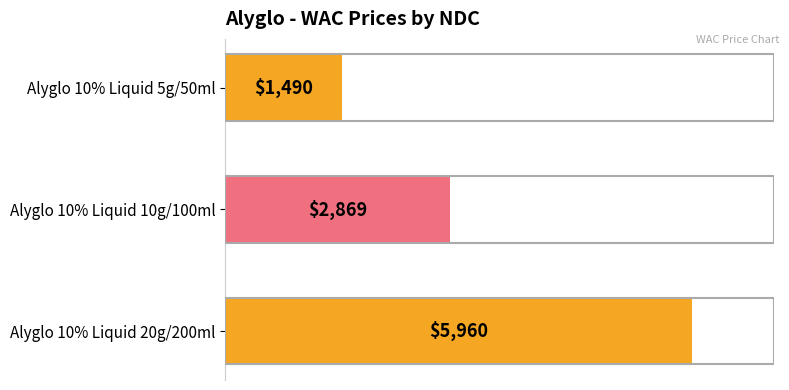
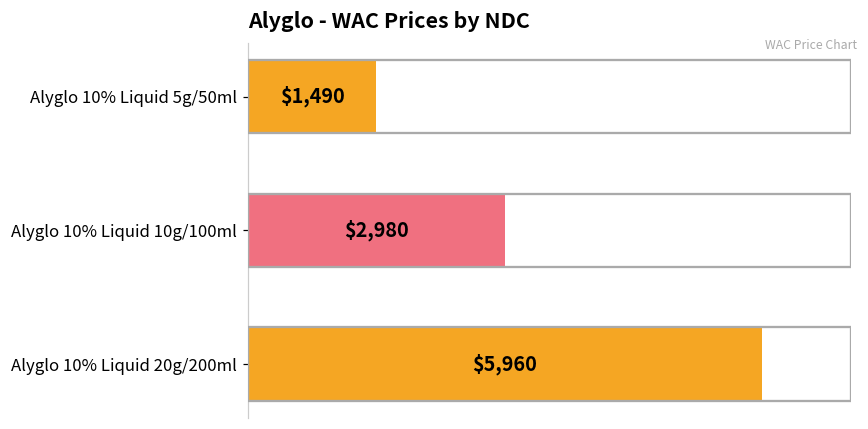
Alyglo 10% Liquid 10g/100ml: $2,869 -> $2,980
